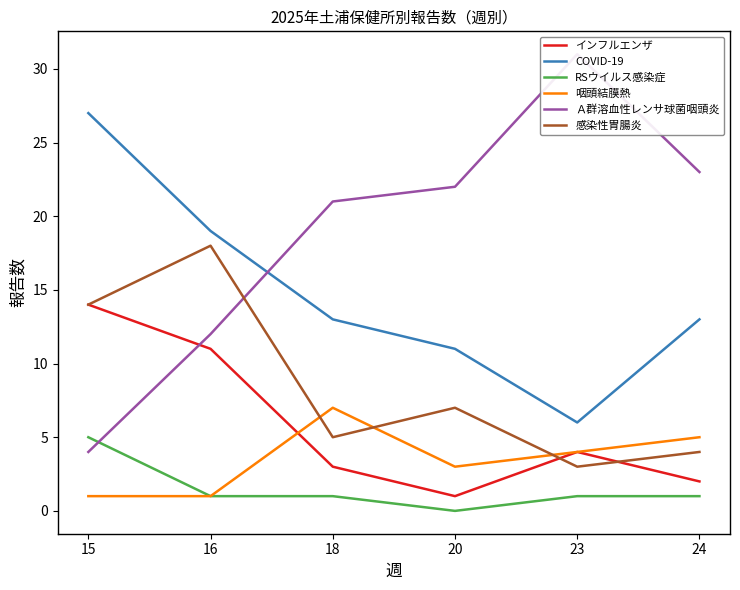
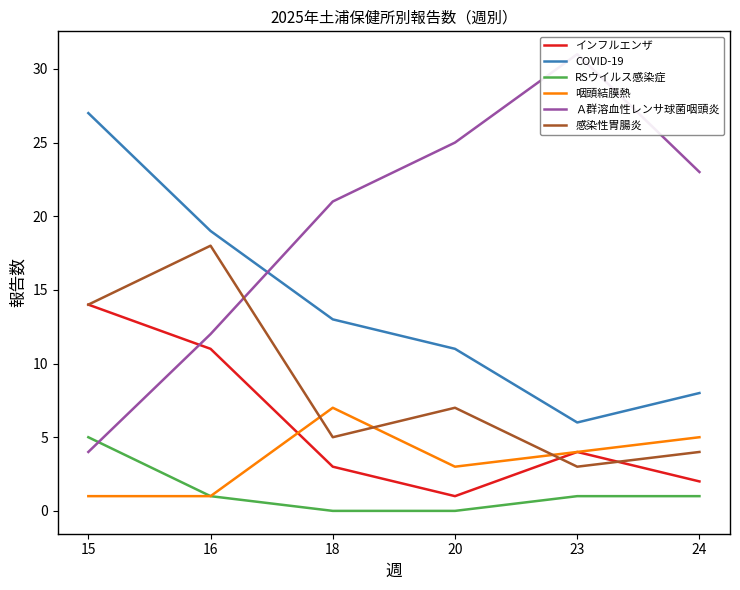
RSウイルス感染症, 18: 1 -> 0
Ａ群溶血性レンサ球菌咽頭炎, 20: 22 -> 25
COVID-19, 24: 13 -> 8
